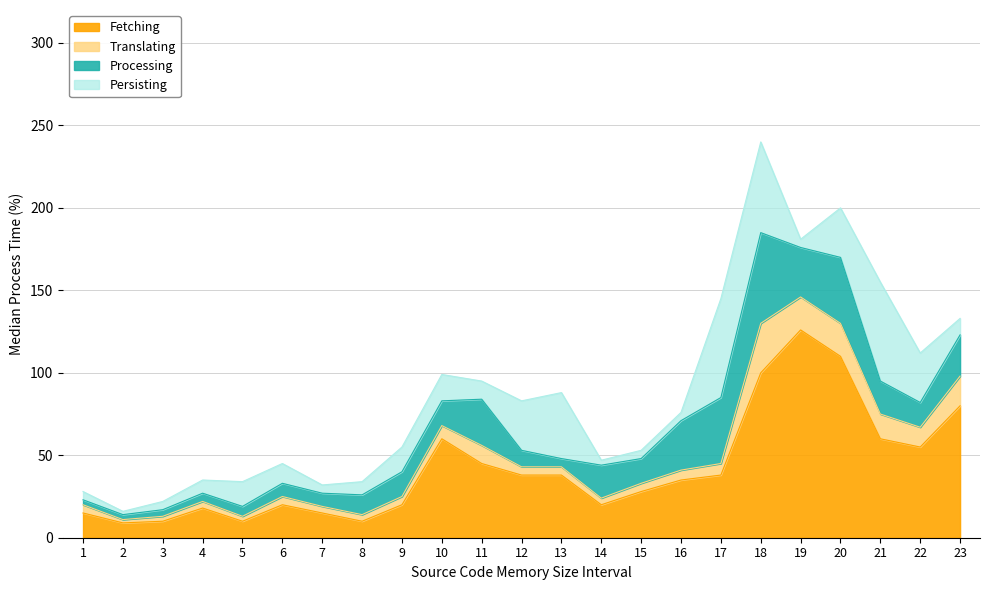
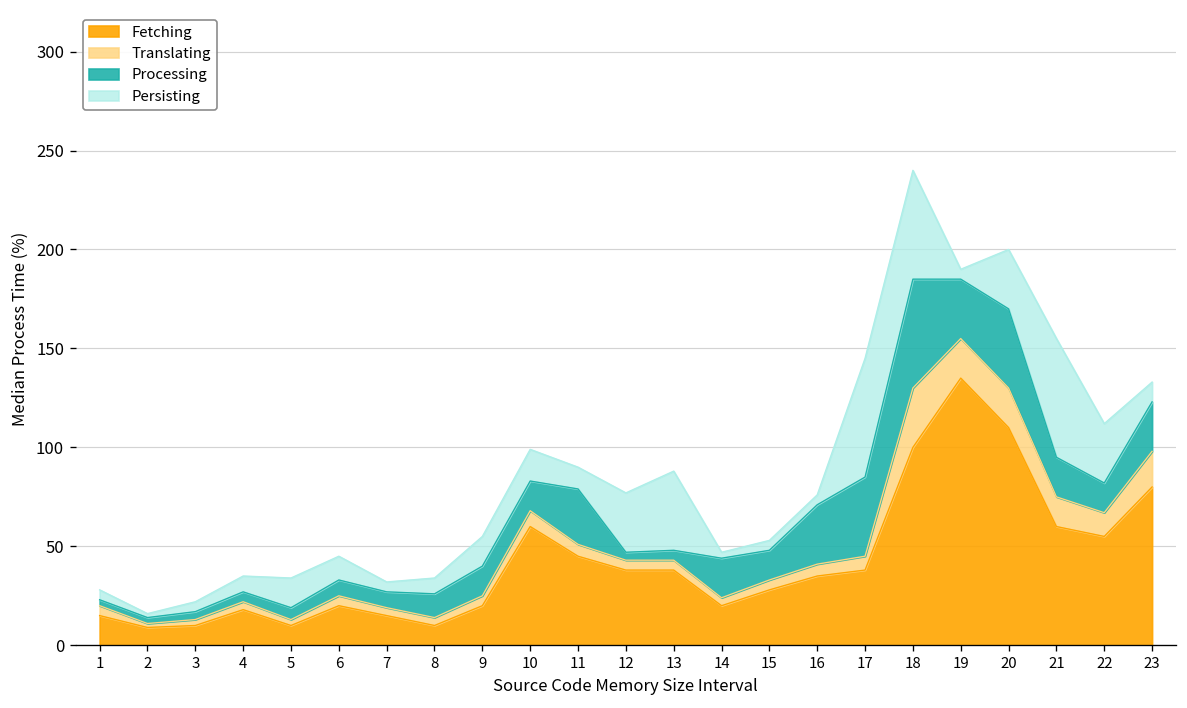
Translating, 11: 11 -> 6
Processing, 12: 10 -> 4
Fetching, 19: 126 -> 135
